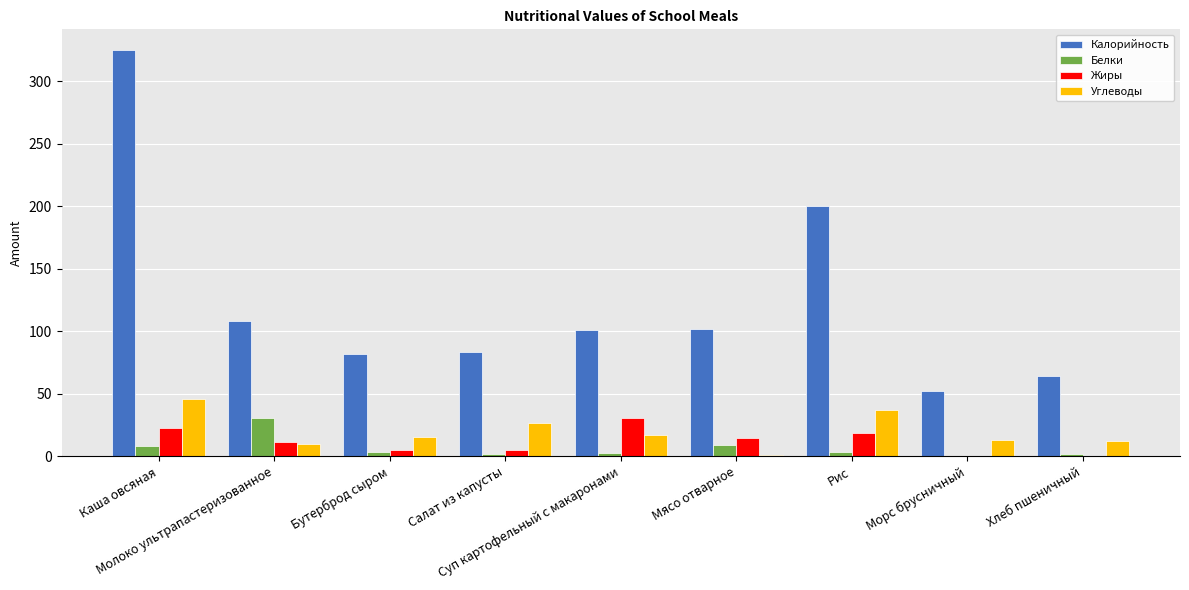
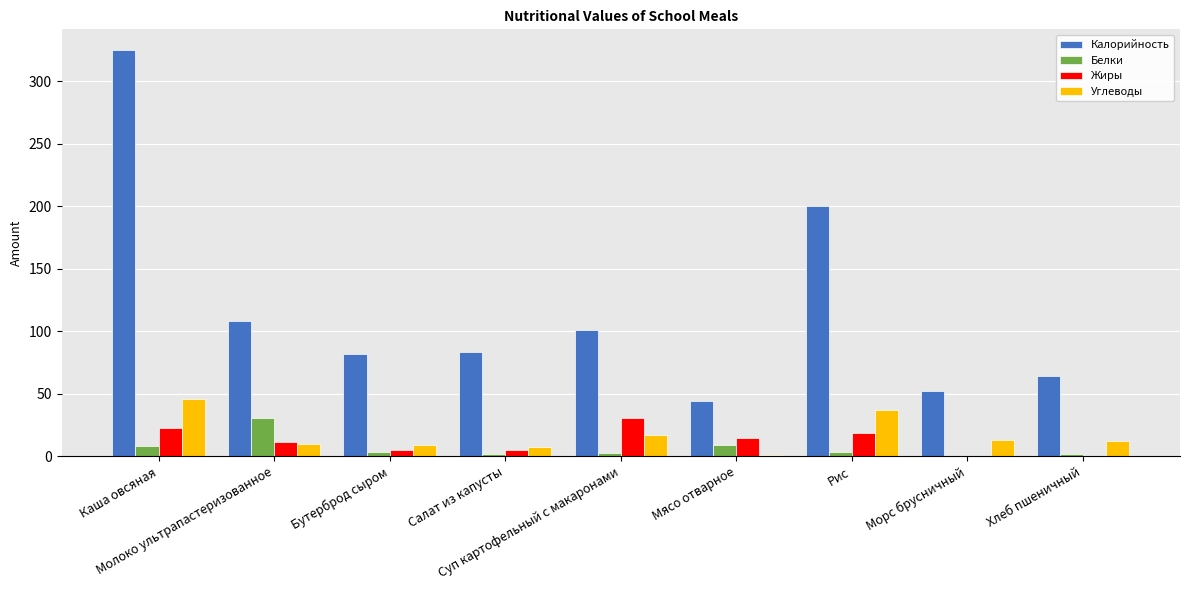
Углеводы, Бутерброд сыром: 15 -> 9
Углеводы, Салат из капусты: 26 -> 8
Калорийность, Мясо отварное: 102 -> 44
